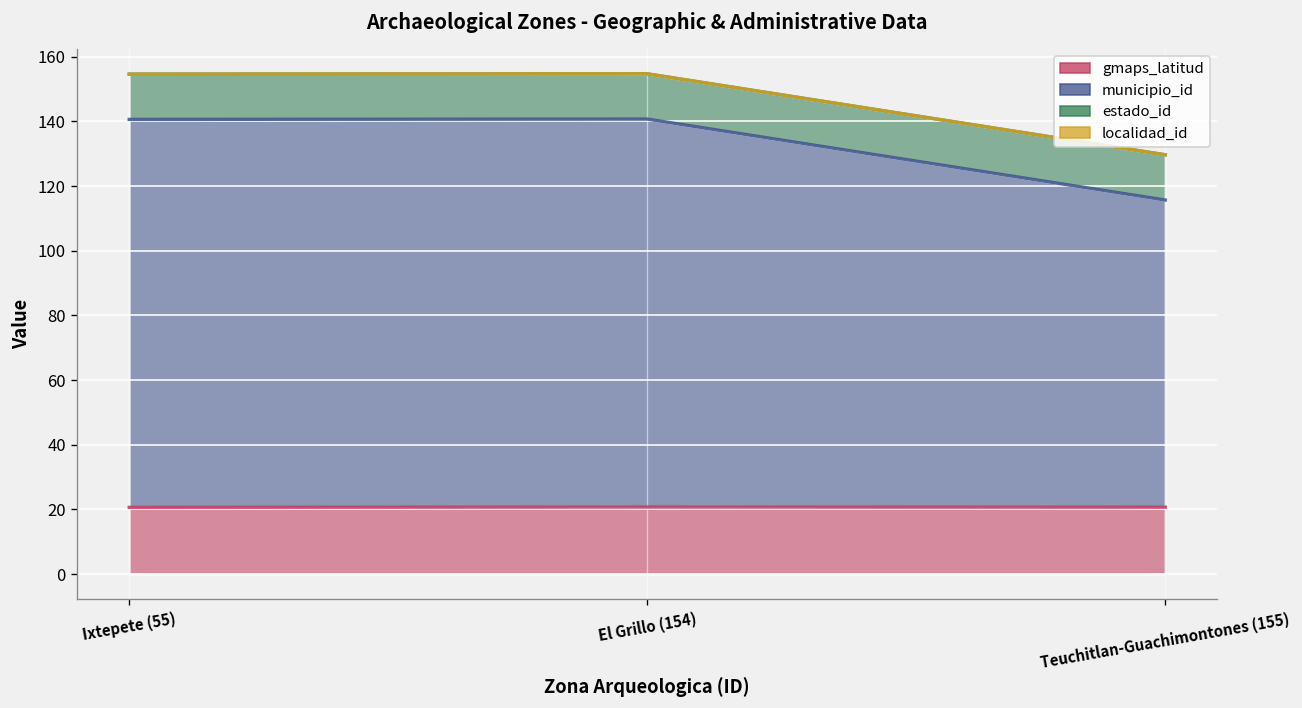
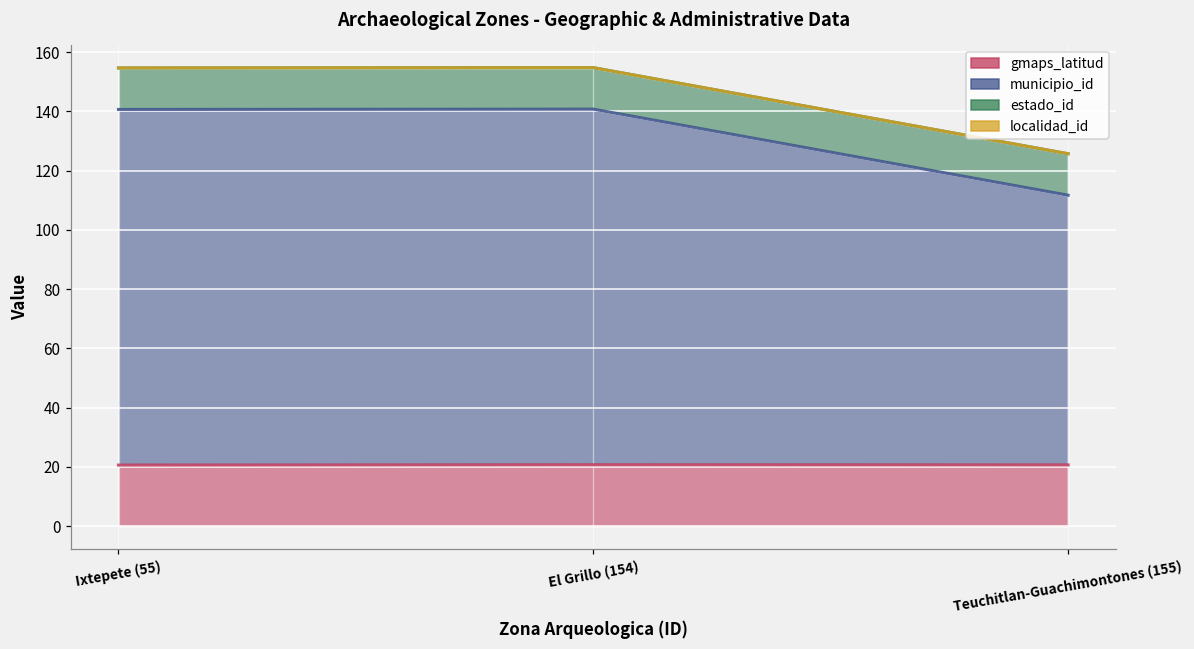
municipio_id, Teuchitlan-Guachimontones (155): 95 -> 91
